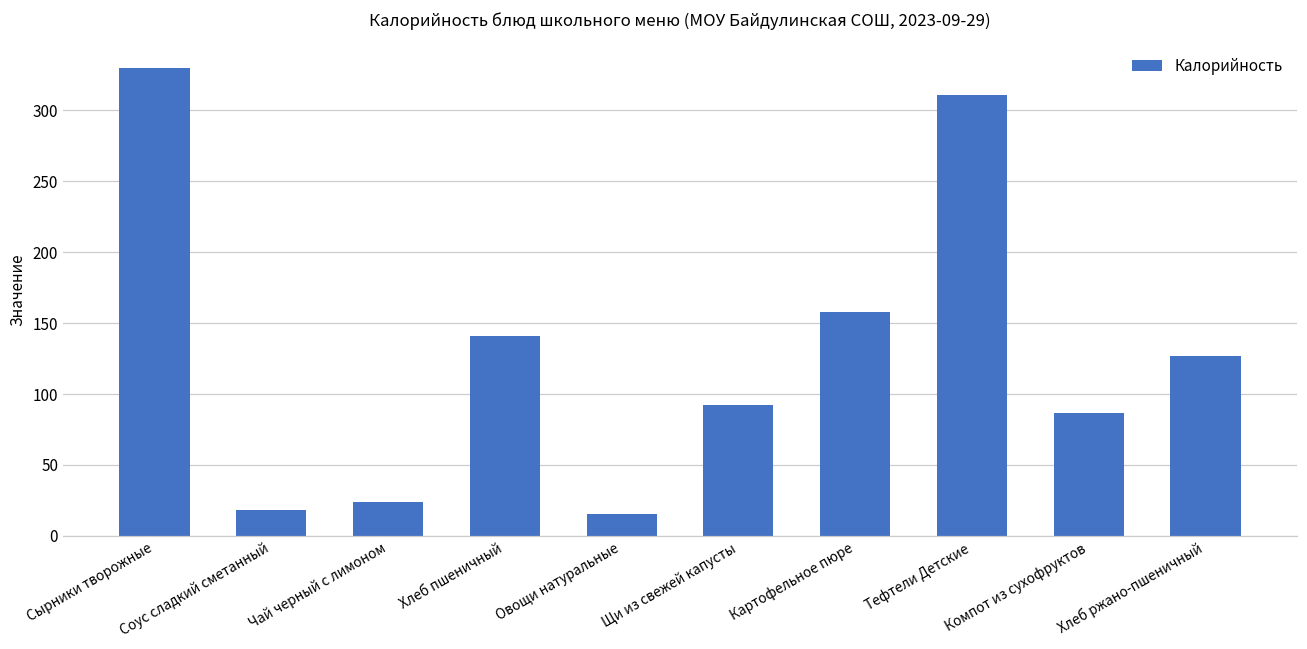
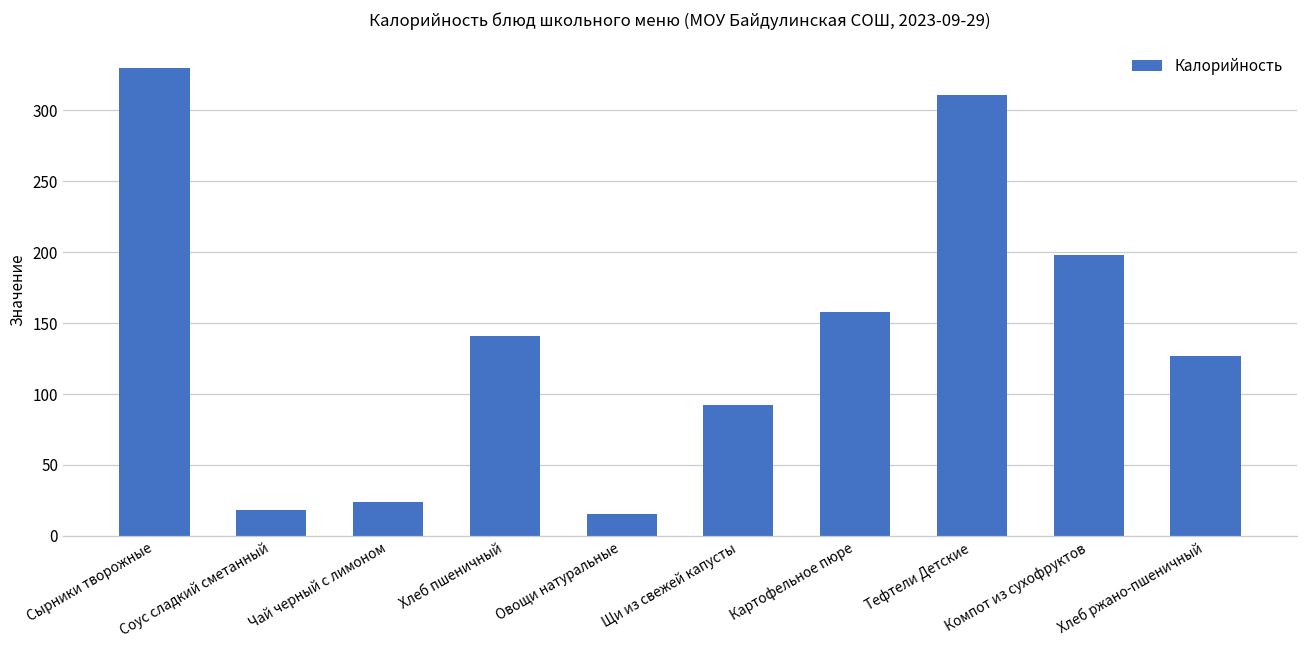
Компот из сухофруктов: 86 -> 198
